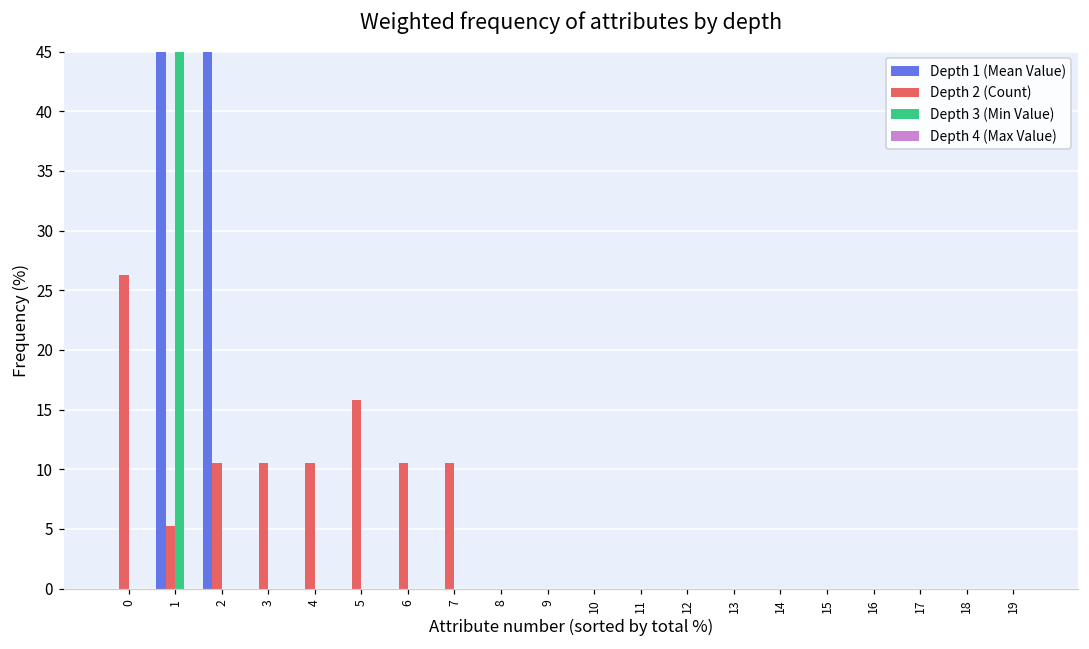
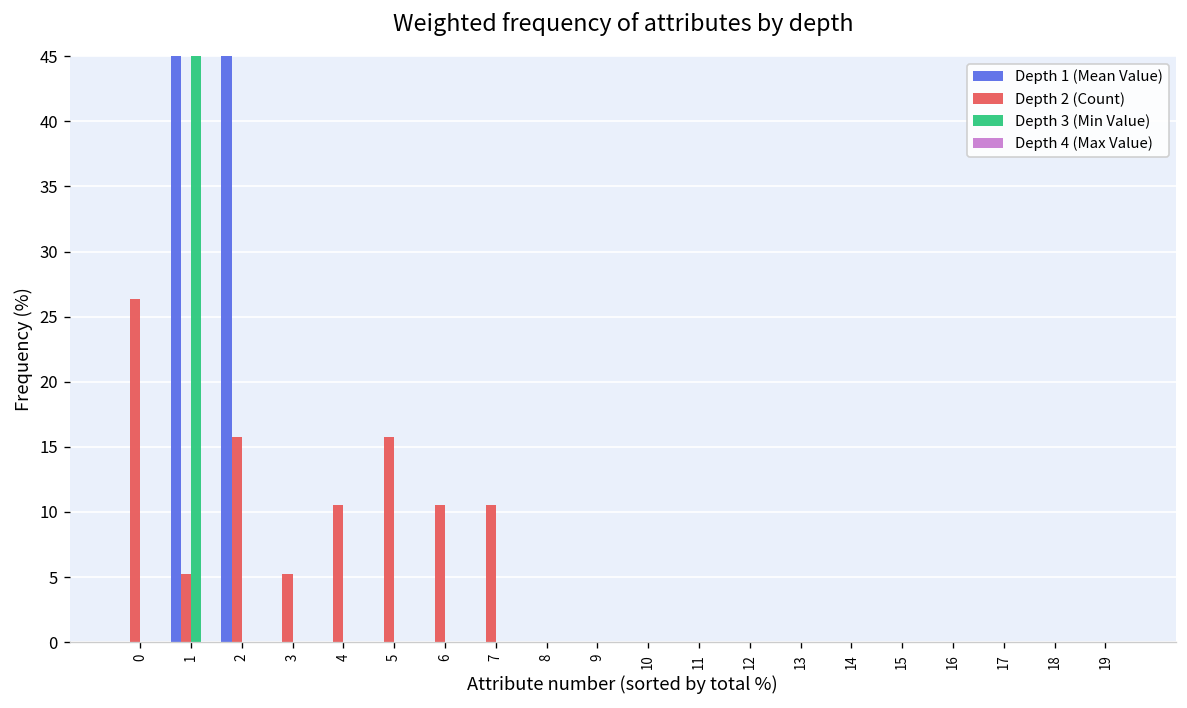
Depth 2 (Count), 2: 10.5 -> 15.8
Depth 2 (Count), 3: 10.5 -> 5.3
